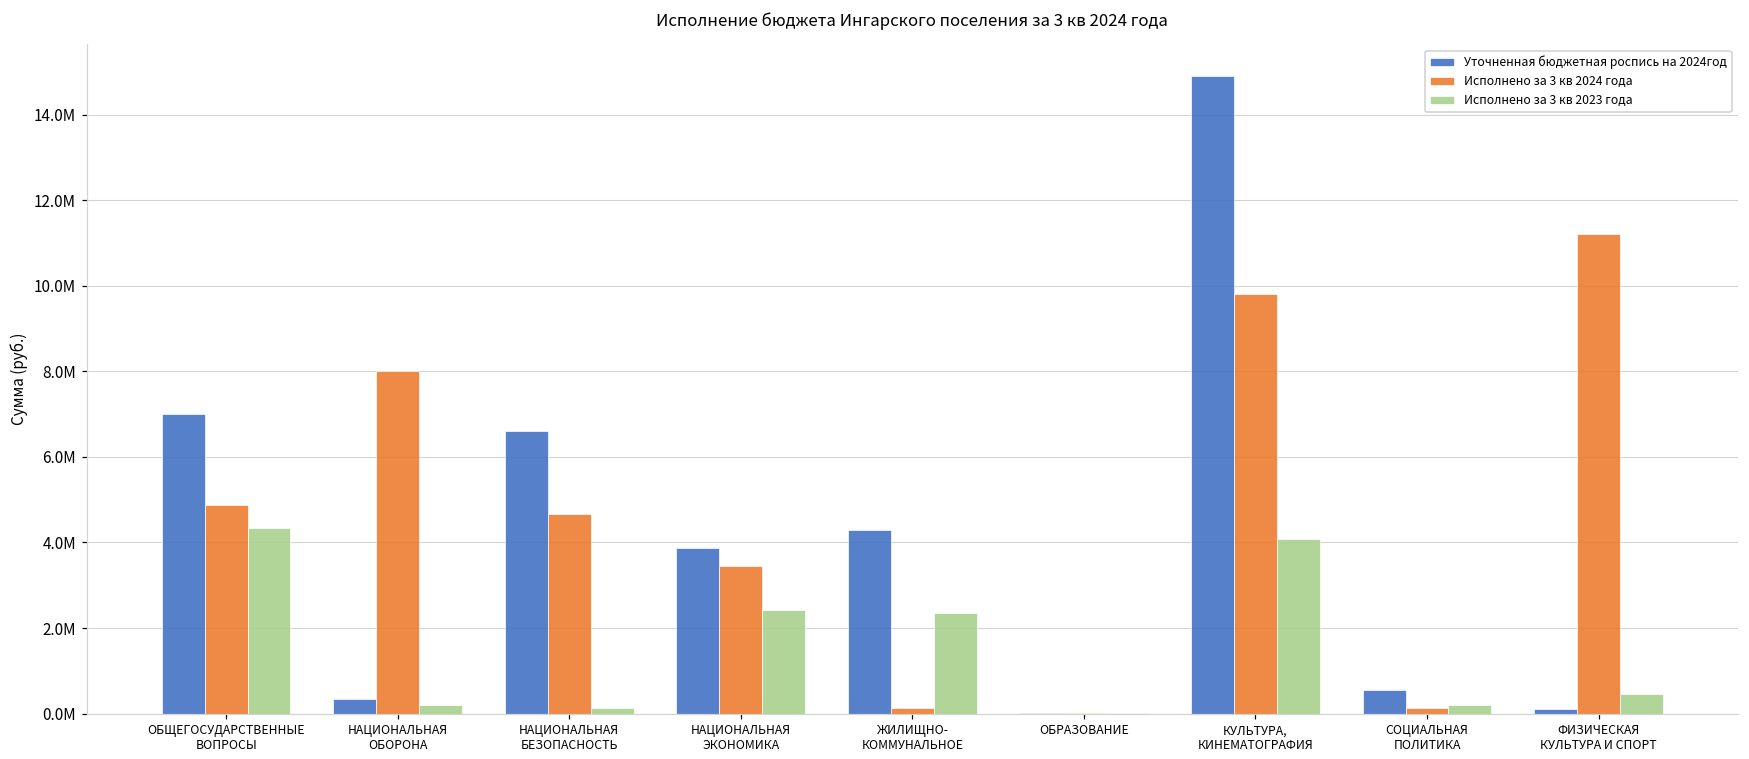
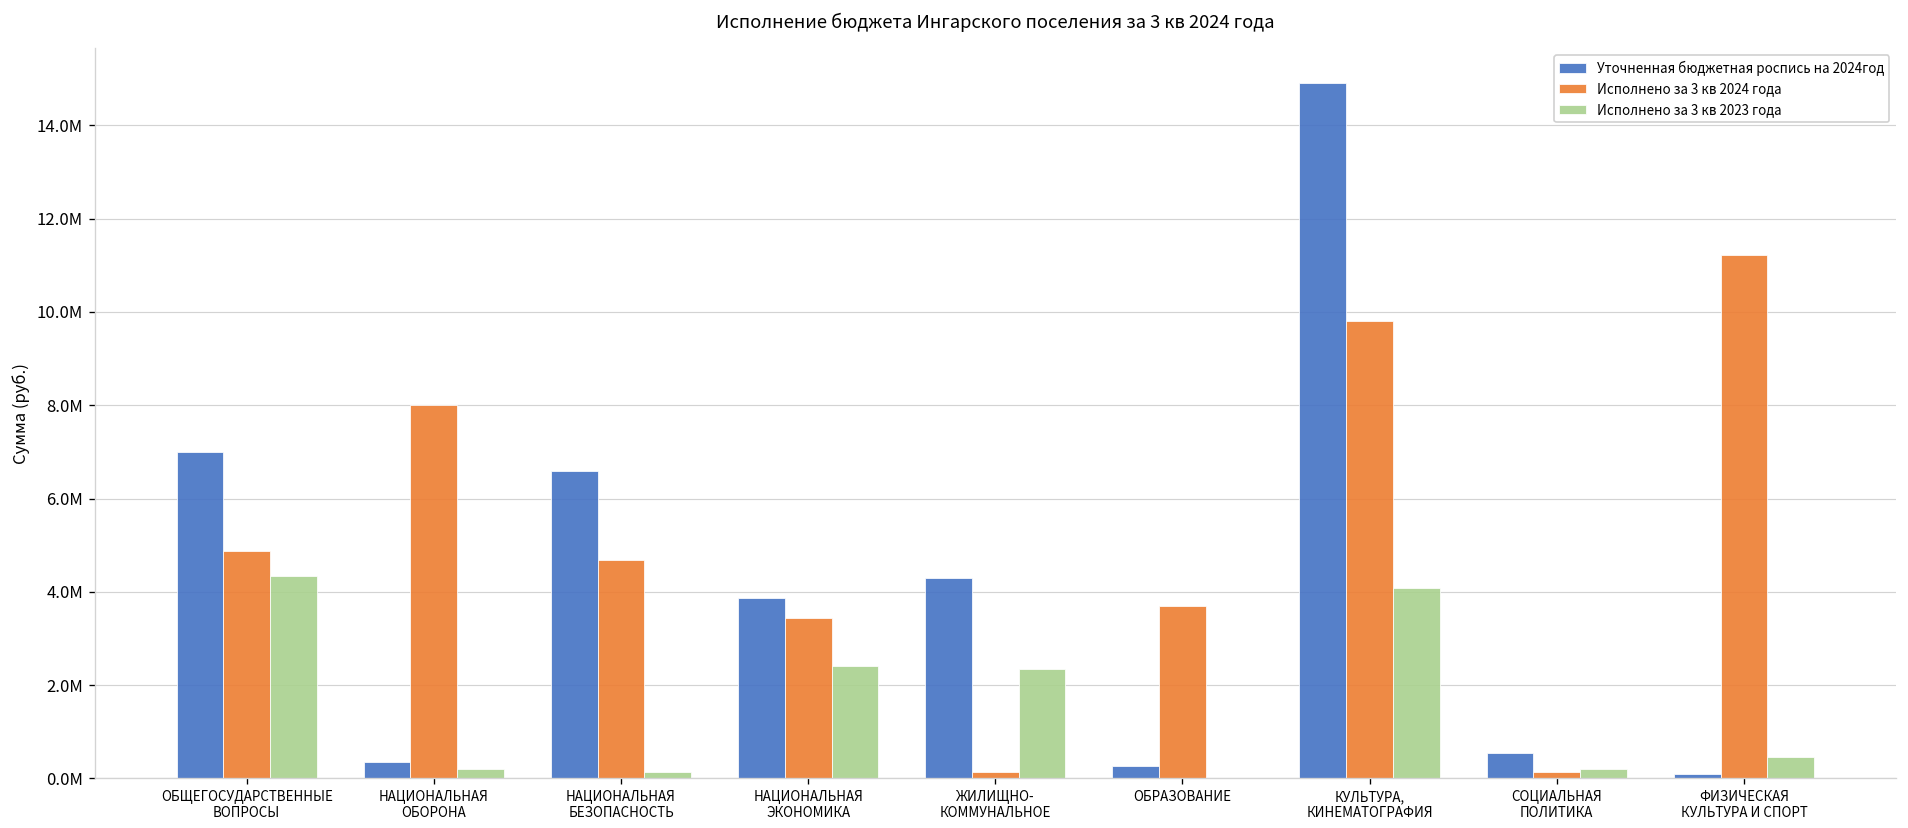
Уточненная бюджетная роспись на 2024год, ОБРАЗОВАНИЕ: 0.0М -> 0.3М
Исполнено за 3 кв 2024 года, ОБРАЗОВАНИЕ: 0.0М -> 3.7М
